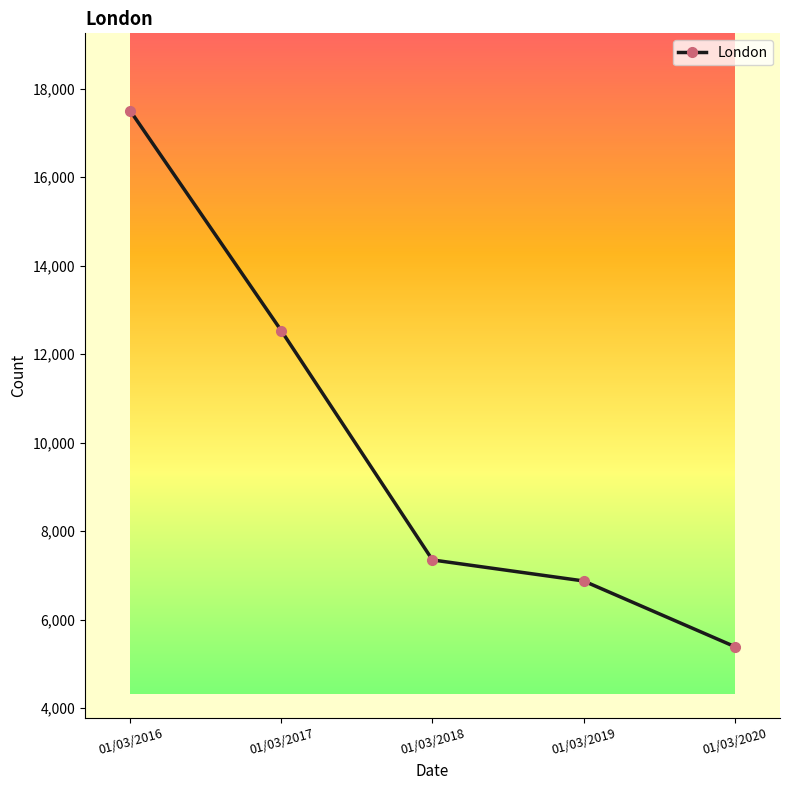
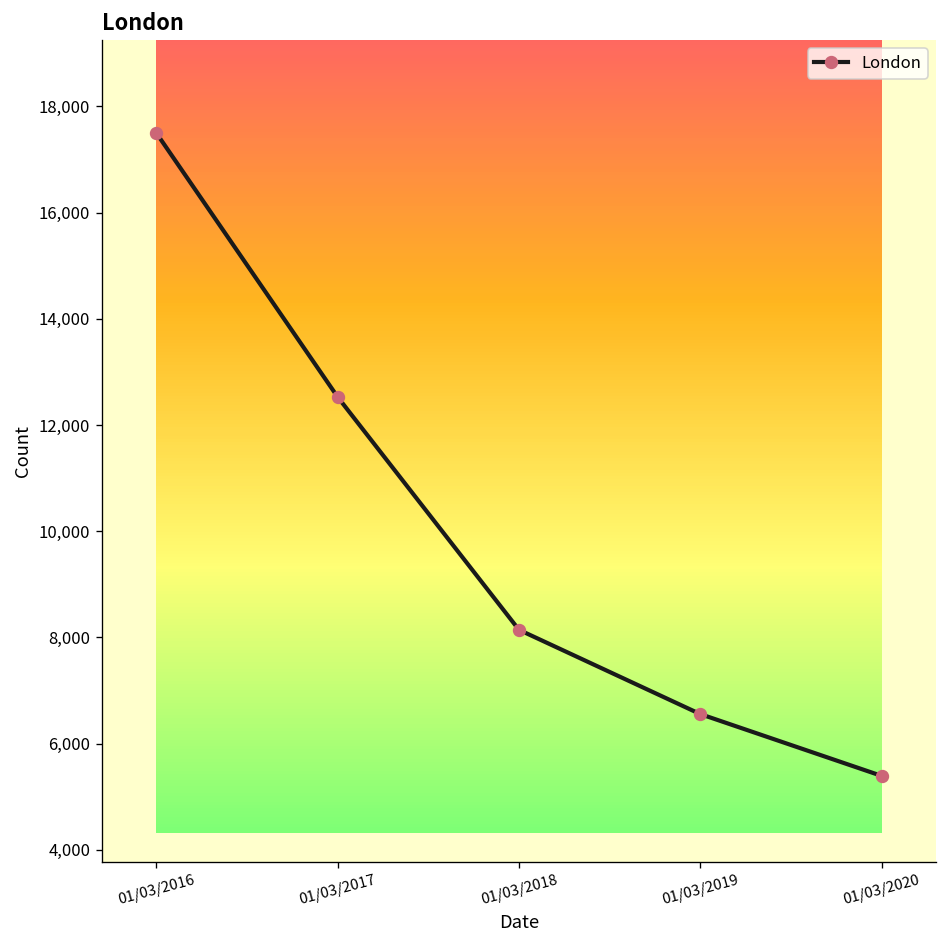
01/03/2018: 7,400 -> 8,100
01/03/2019: 6,900 -> 6,600
